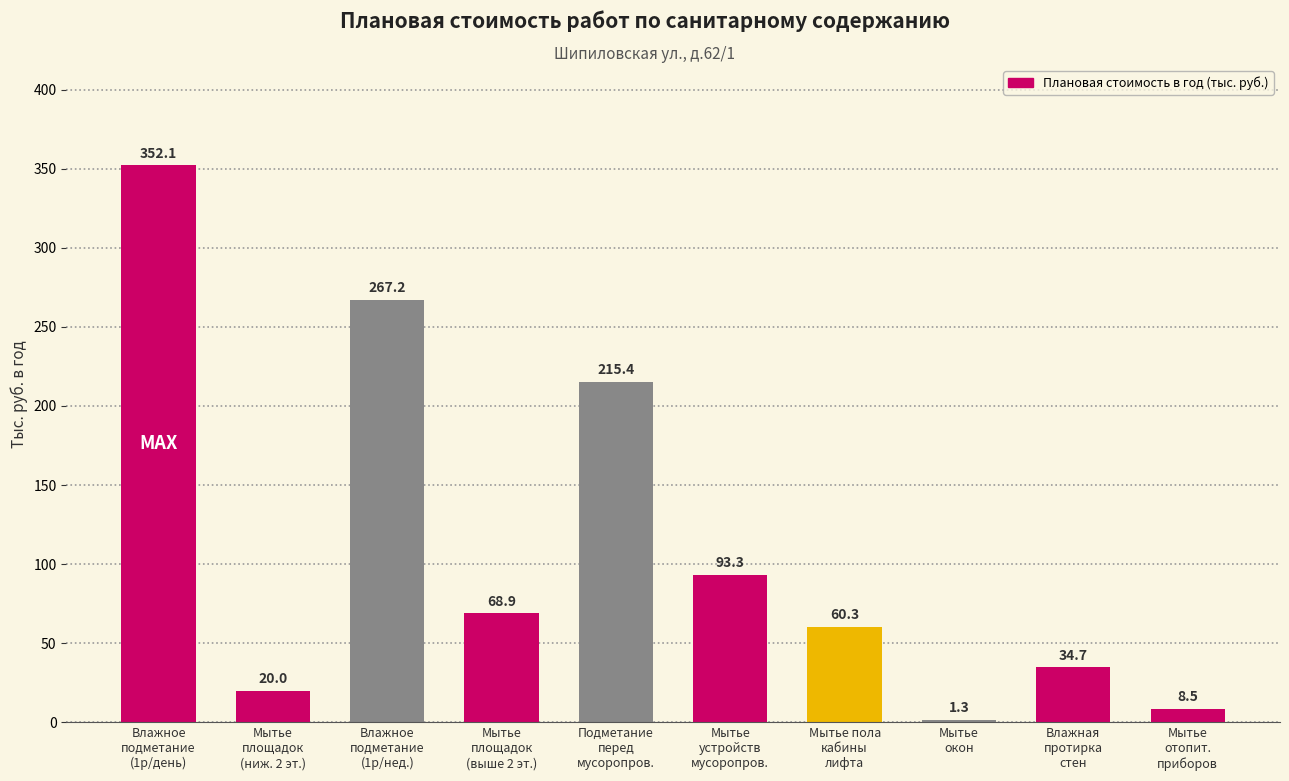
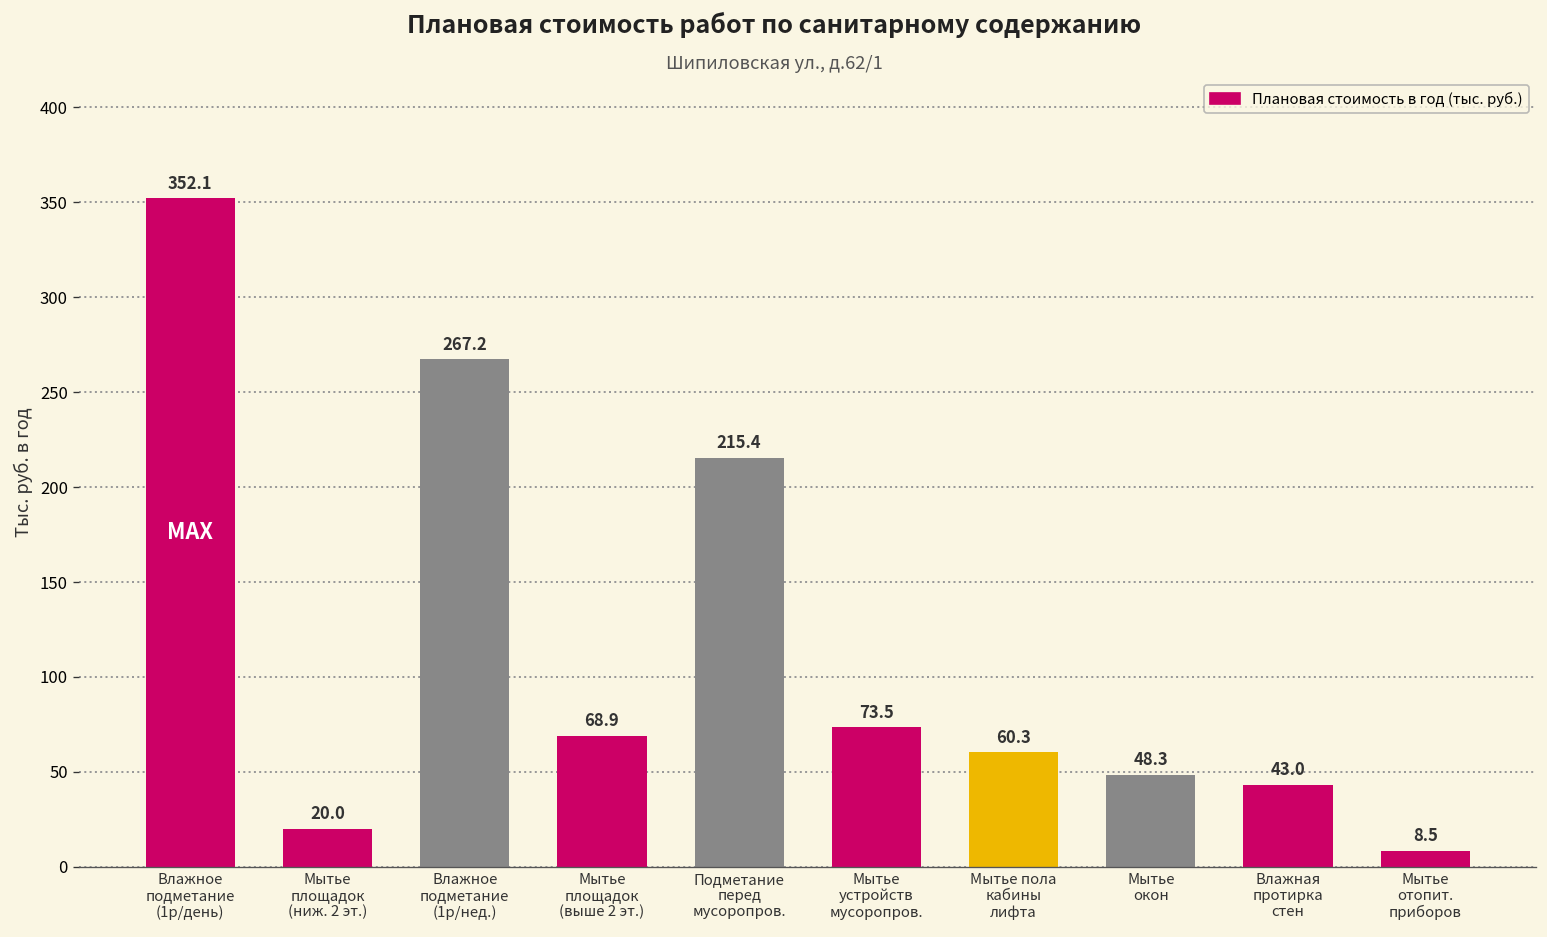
Мытье устройств мусоропров.: 93.3 -> 73.5
Мытье окон: 1.3 -> 48.3
Влажная протирка стен: 34.7 -> 43.0
